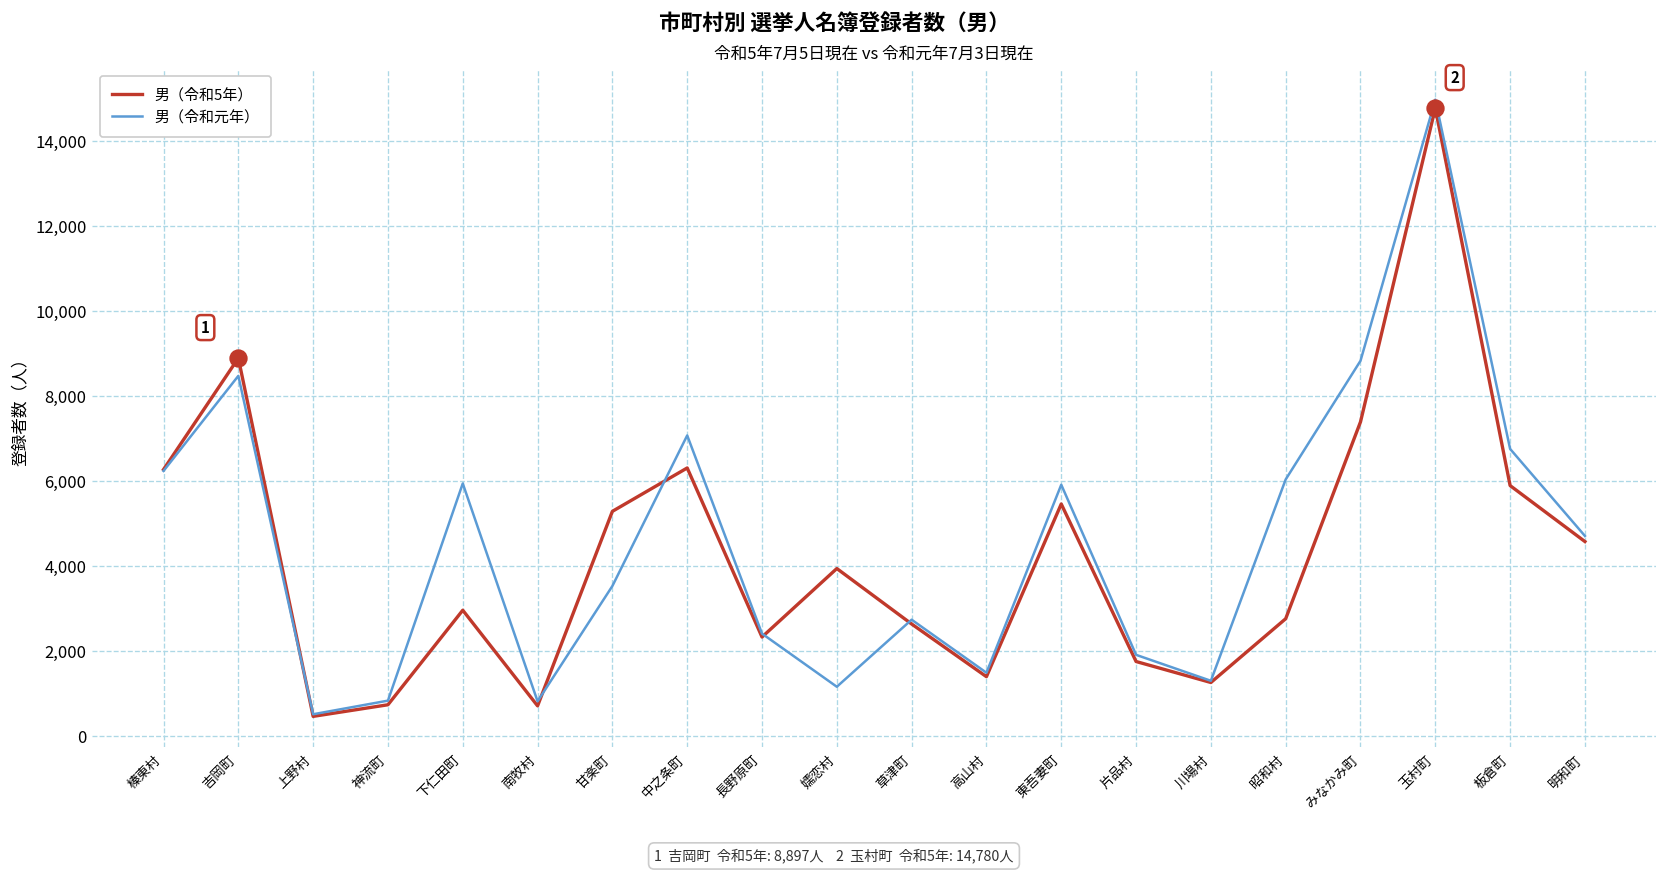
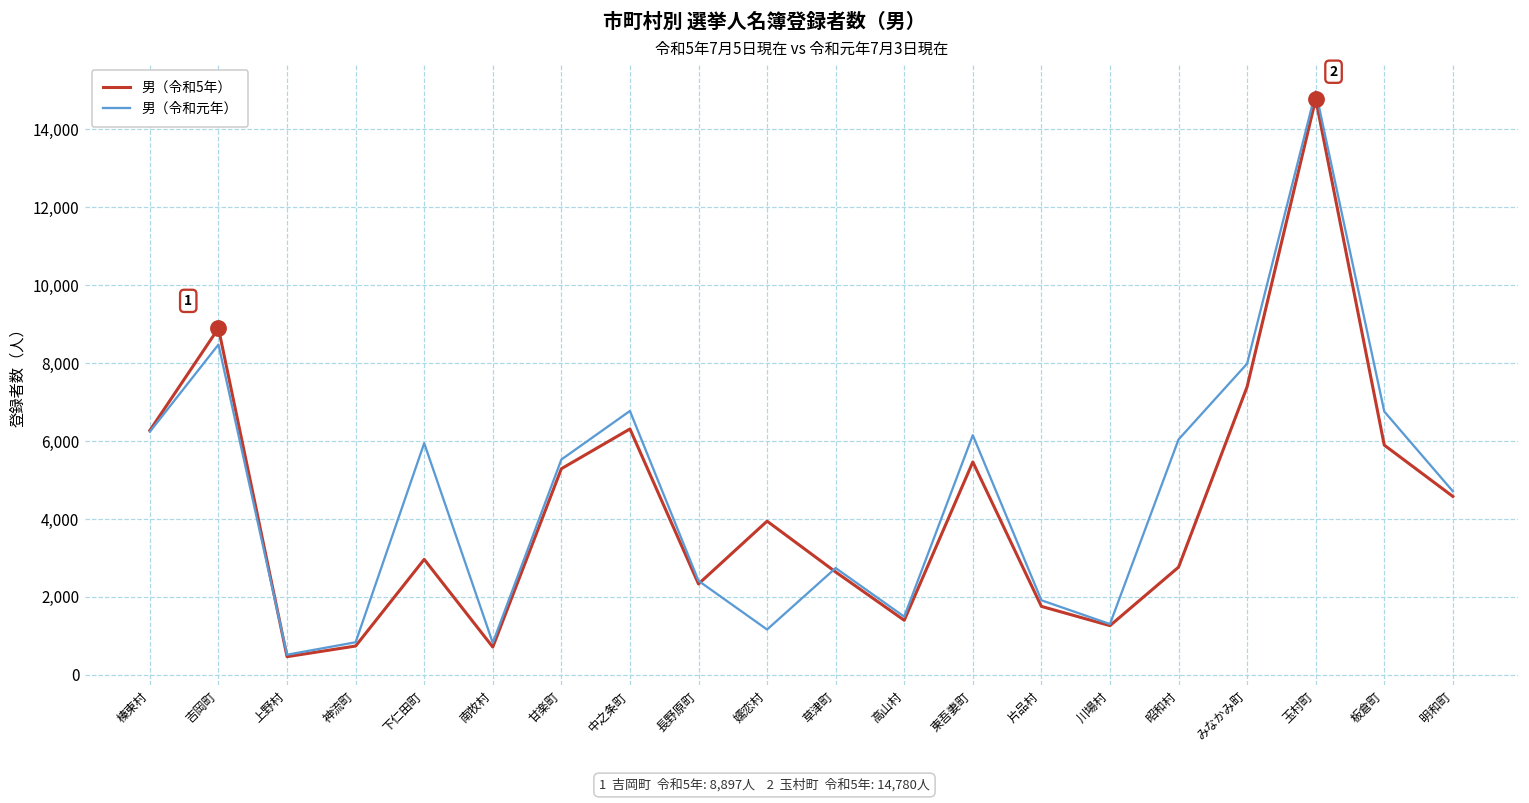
男（令和元年）, 甘楽町: 3,500 -> 5,500
男（令和元年）, 中之条町: 7,100 -> 6,800
男（令和元年）, 東吾妻町: 5,900 -> 6,200
男（令和元年）, みなかみ町: 8,800 -> 8,000
